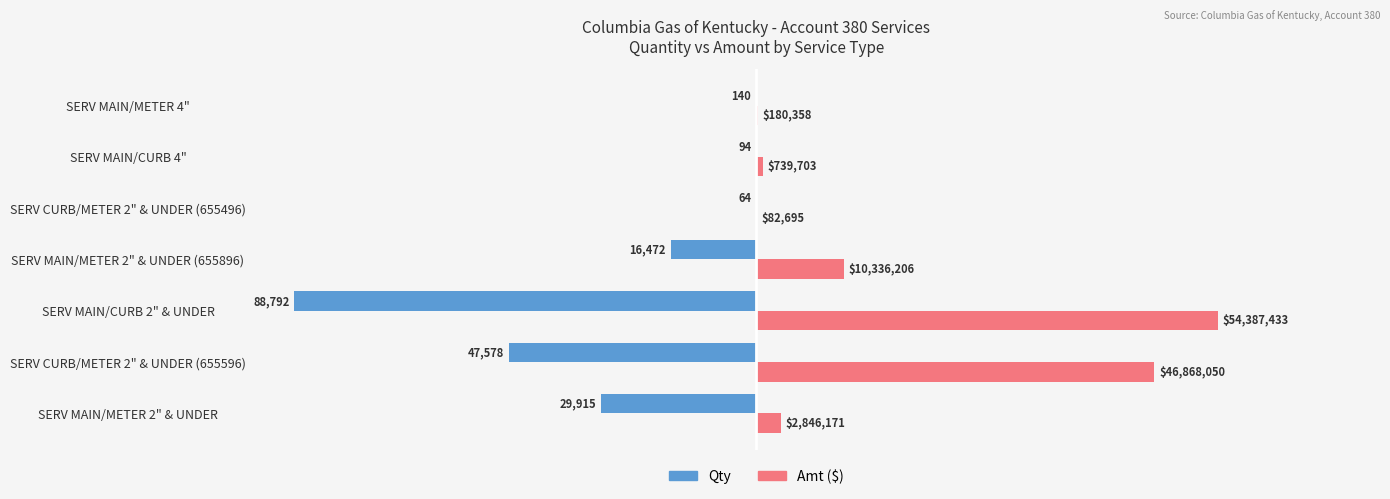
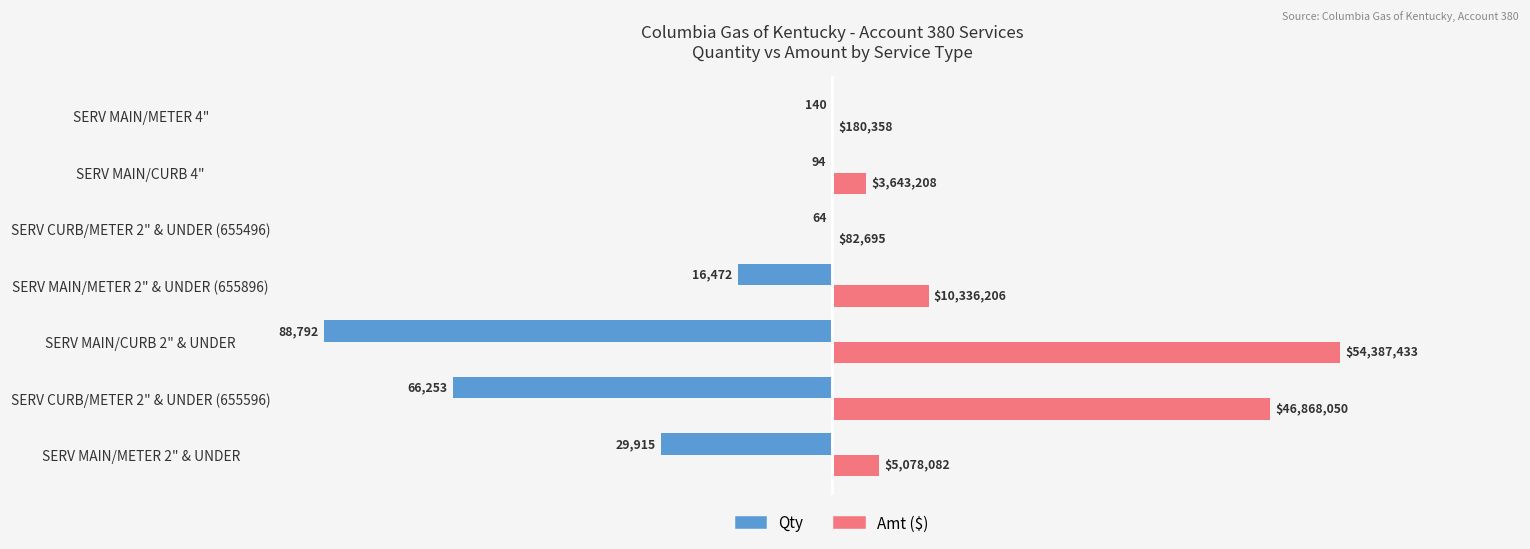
Amt ($), SERV MAIN/CURB 4": $739,703 -> $3,643,208
Qty, SERV CURB/METER 2" & UNDER (655596): 47,578 -> 66,253
Amt ($), SERV MAIN/METER 2" & UNDER: $2,846,171 -> $5,078,082
